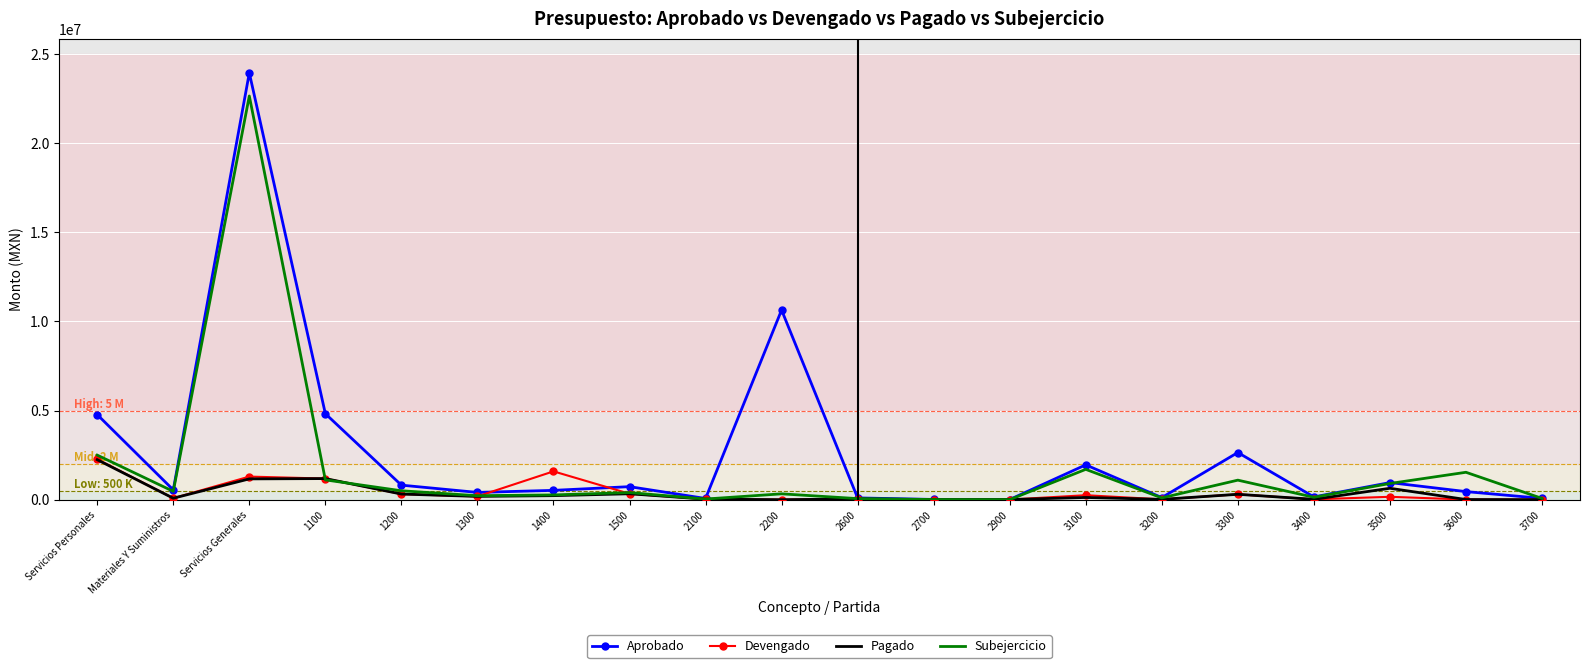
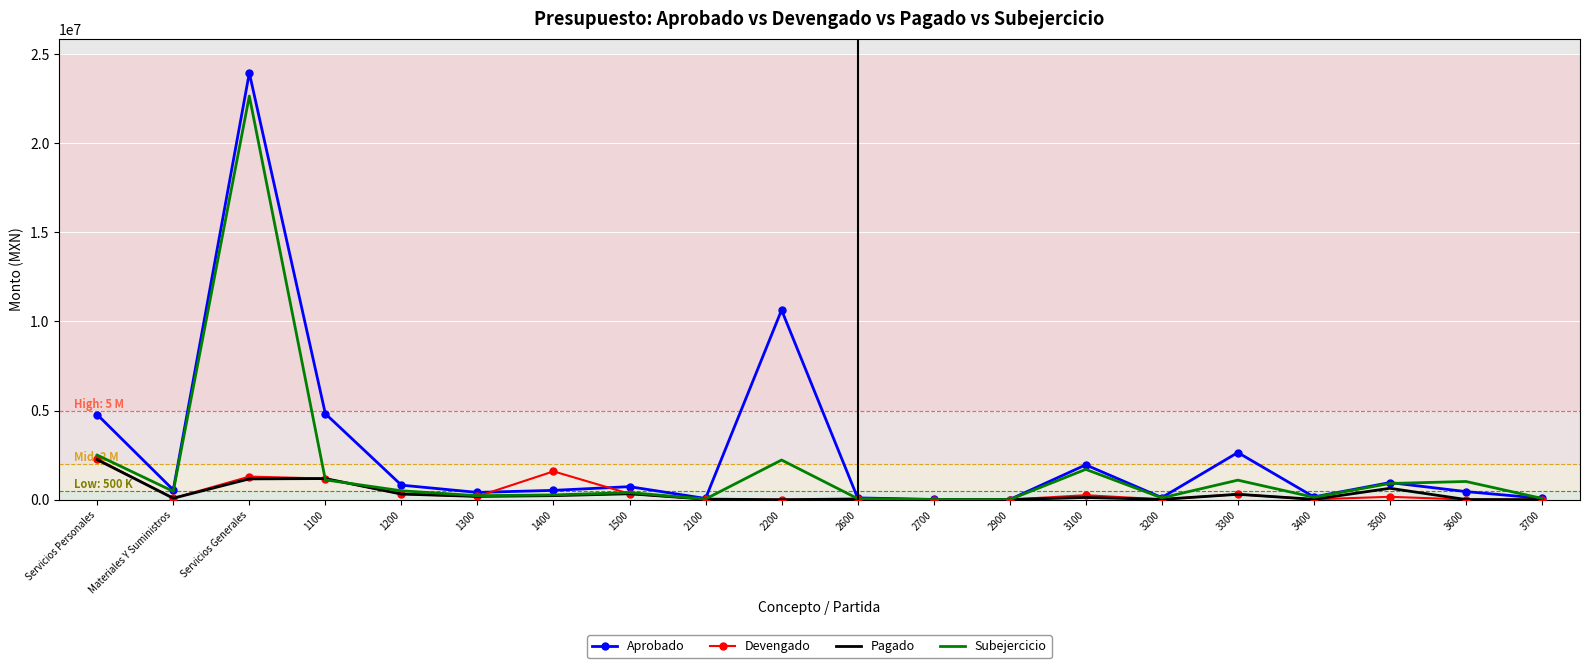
Subejercicio, 2200: 300000 -> 2200000
Subejercicio, 3600: 1500000 -> 1000000
